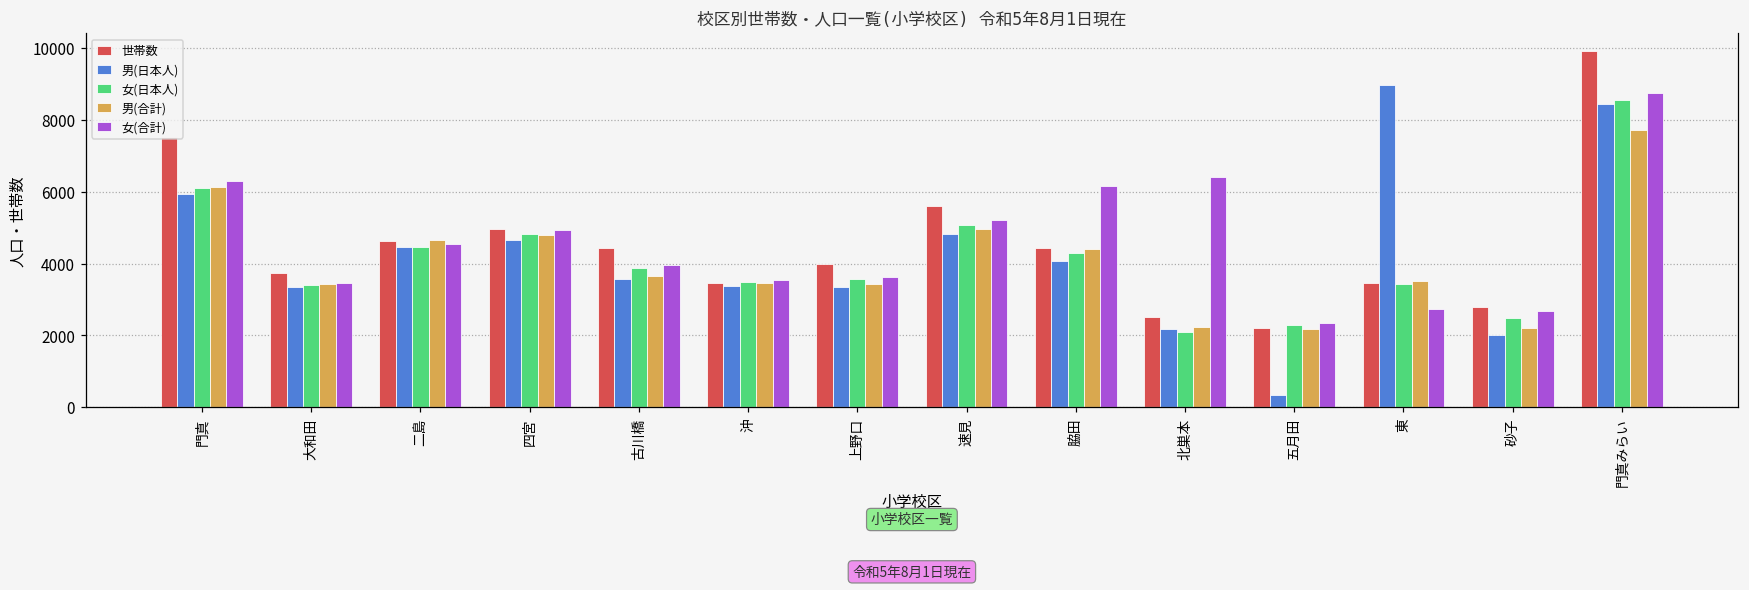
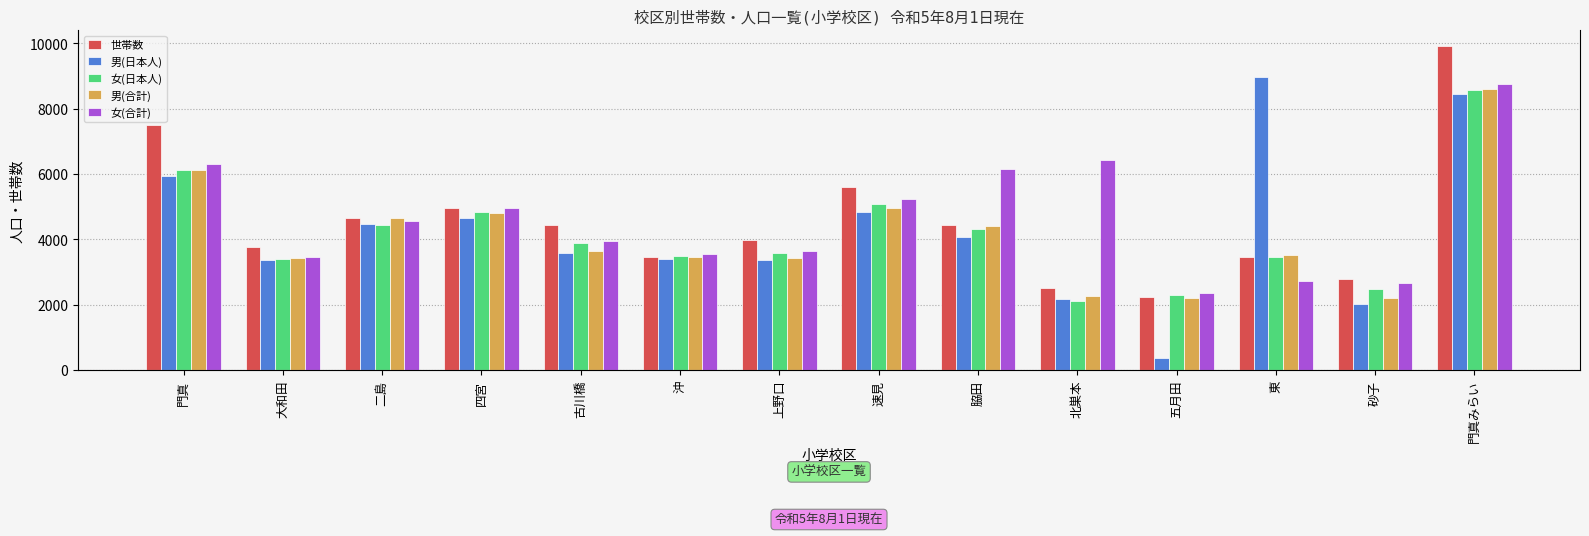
男(合計), 門真みらい: 7700 -> 8600
